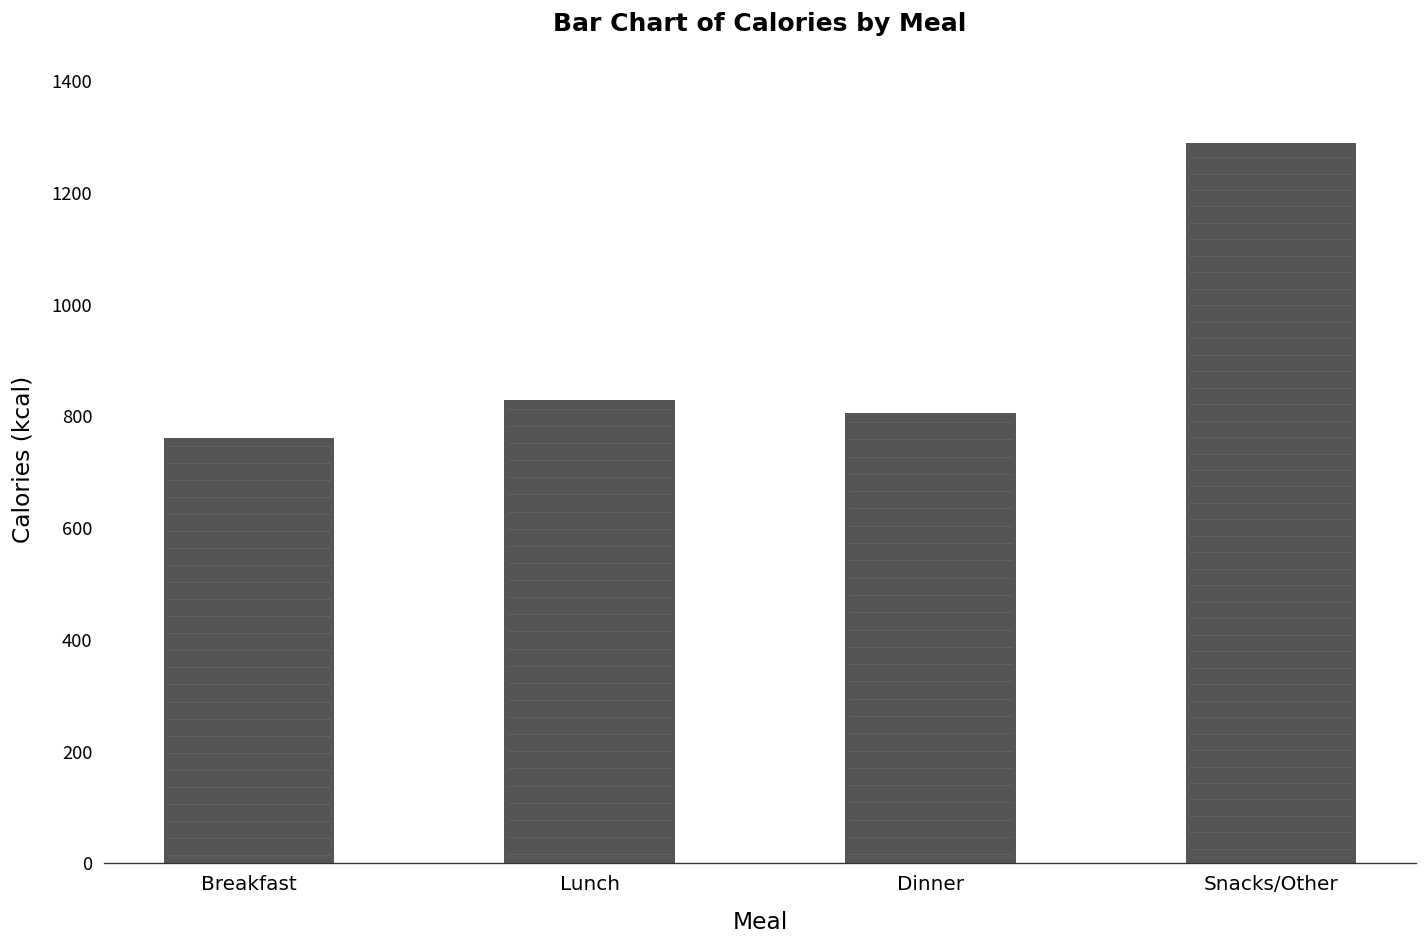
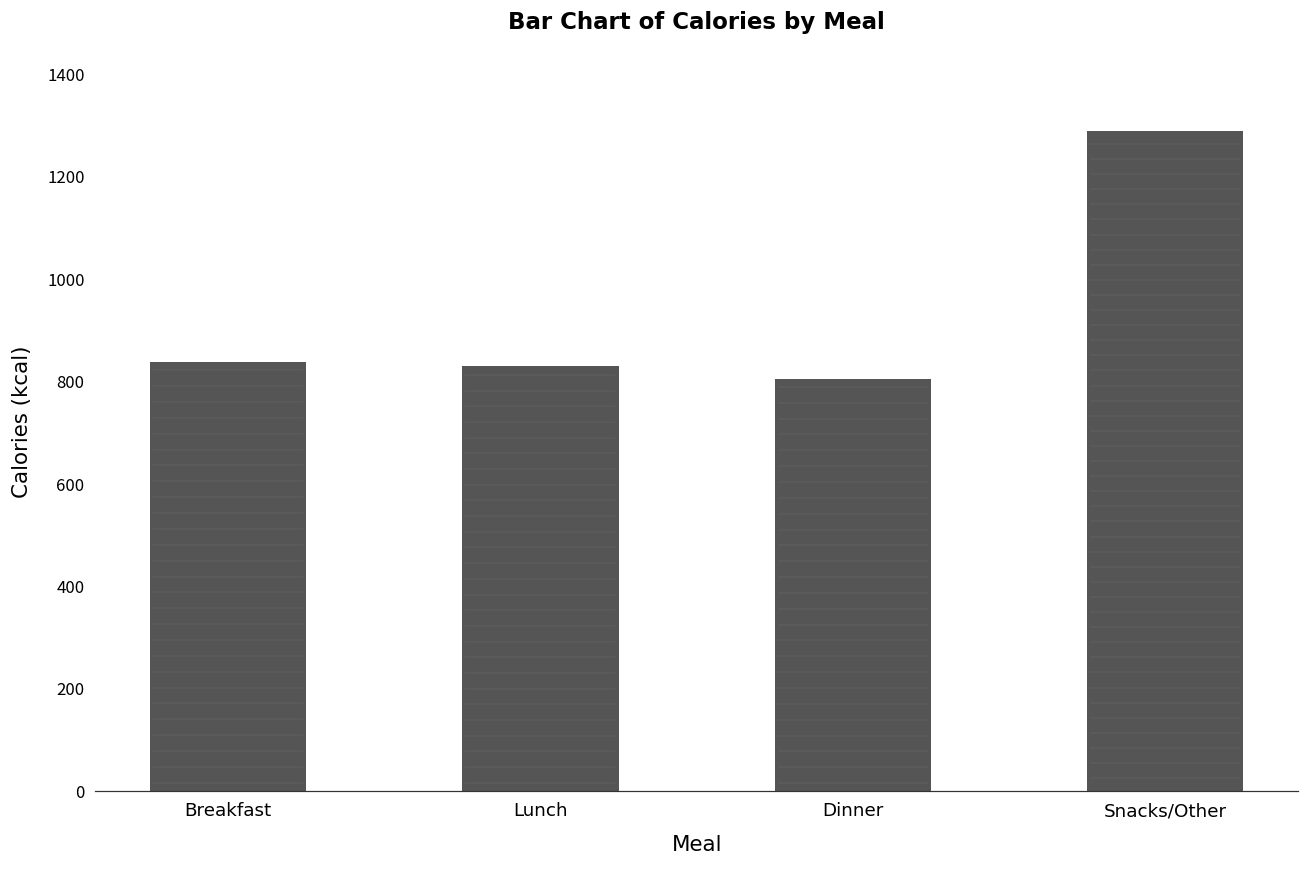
Breakfast: 760 -> 840
